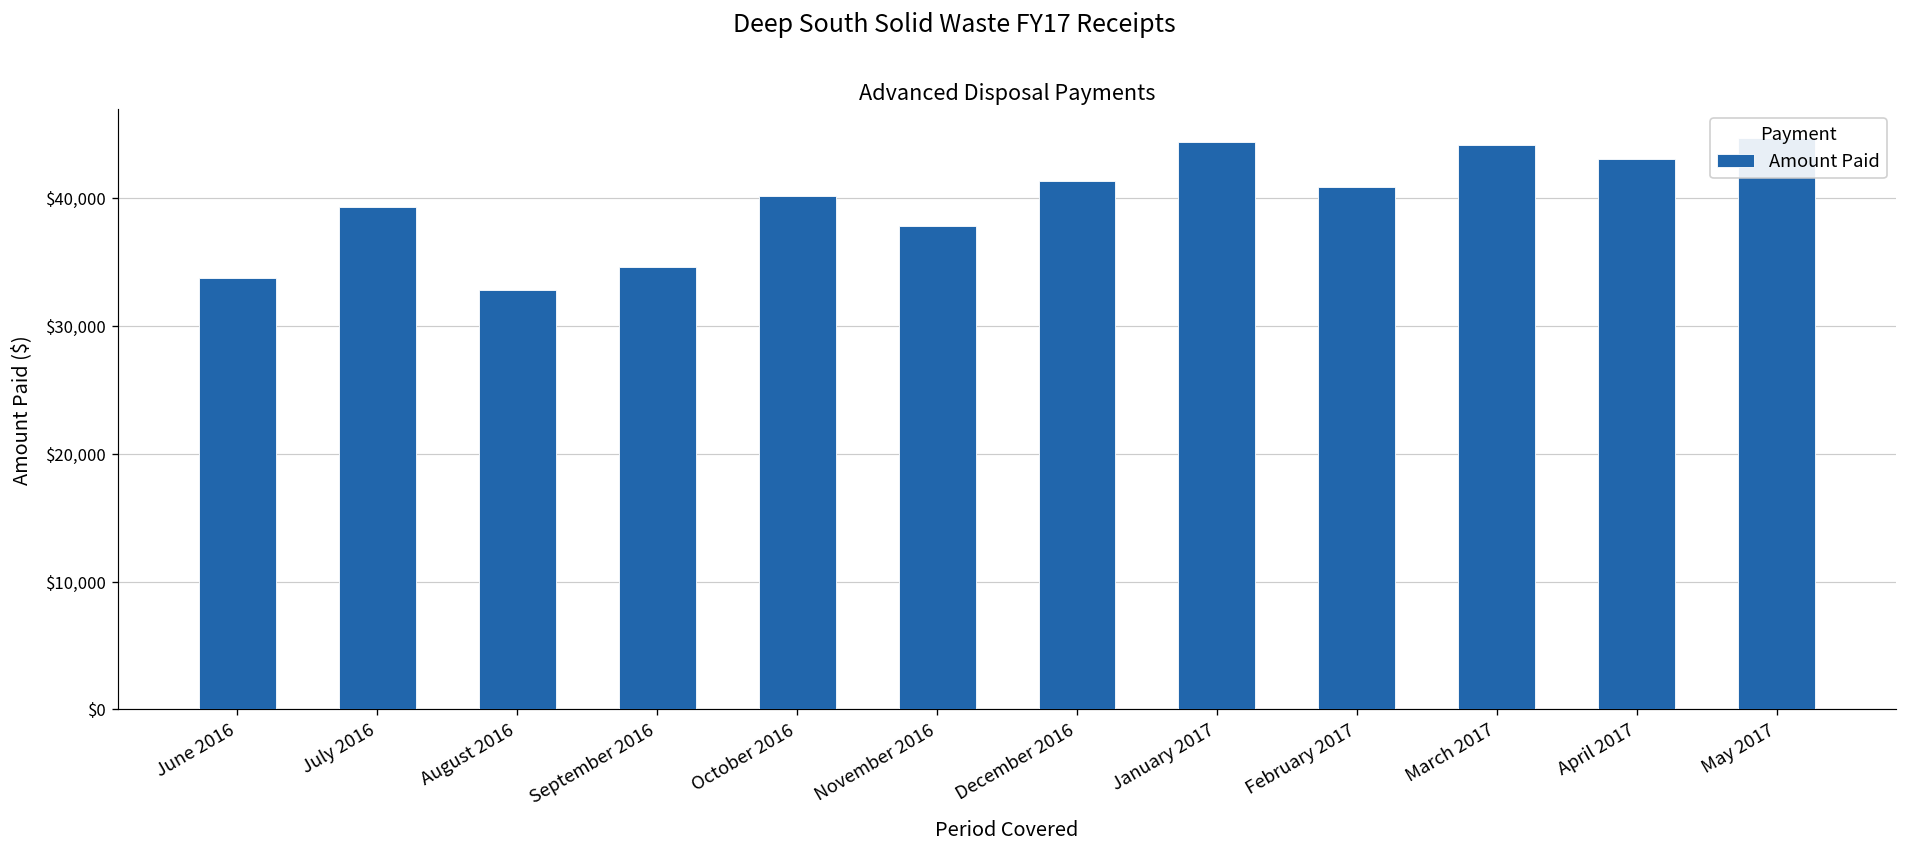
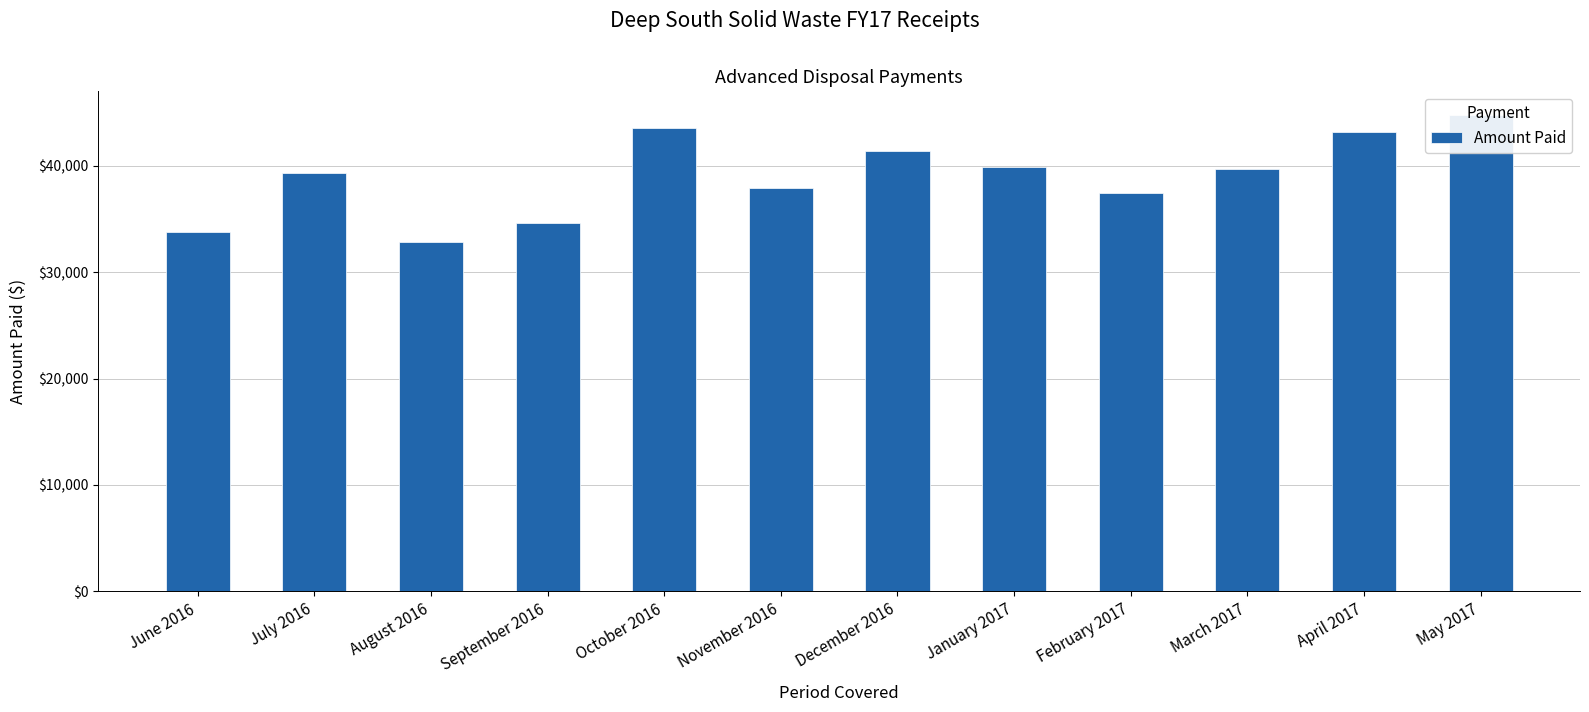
October 2016: $40,200 -> $43,600
January 2017: $44,400 -> $39,900
February 2017: $40,900 -> $37,400
March 2017: $44,200 -> $39,700
